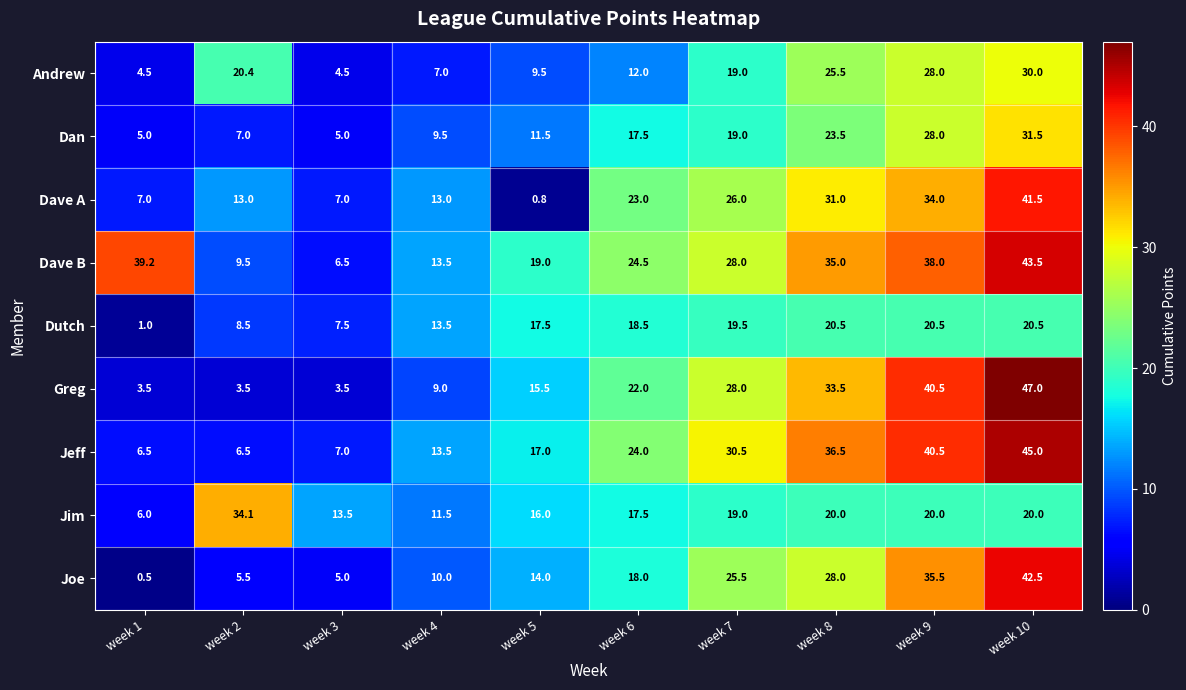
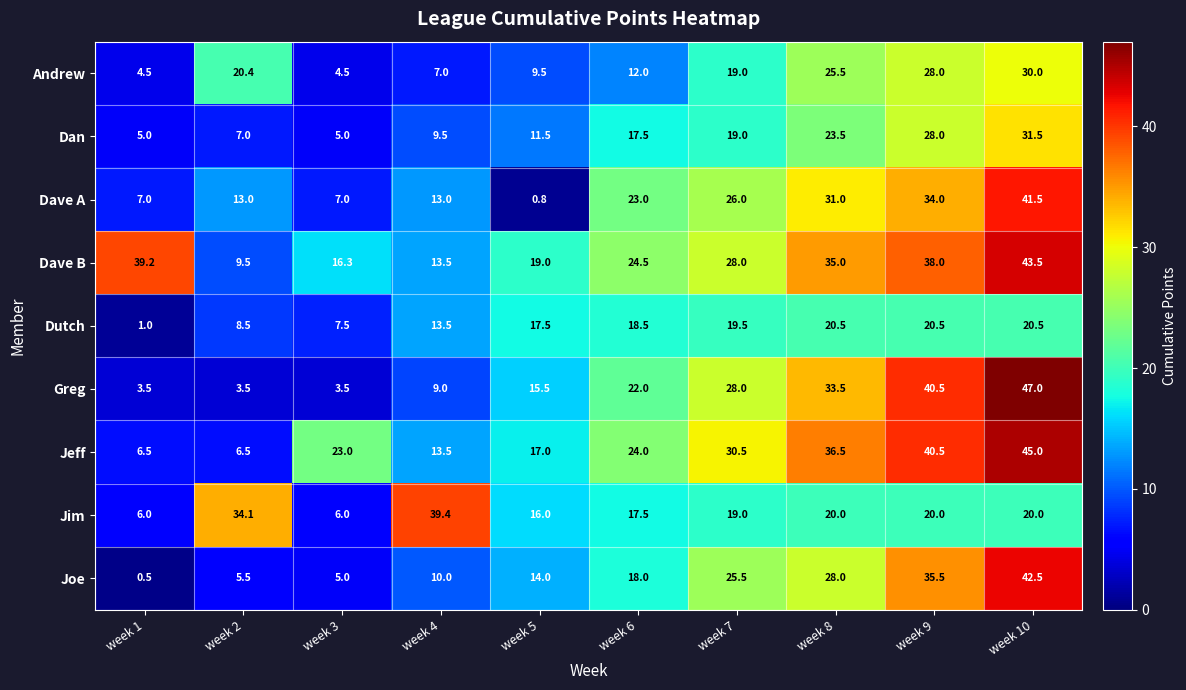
Dave B, week 3: 6.5 -> 16.3
Jeff, week 3: 7.0 -> 23.0
Jim, week 3: 13.5 -> 6.0
Jim, week 4: 11.5 -> 39.4
